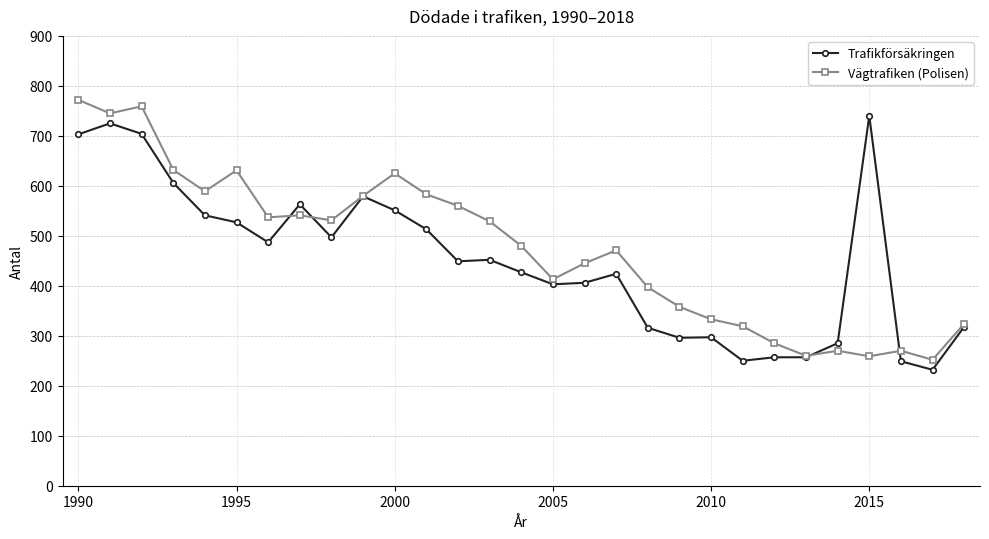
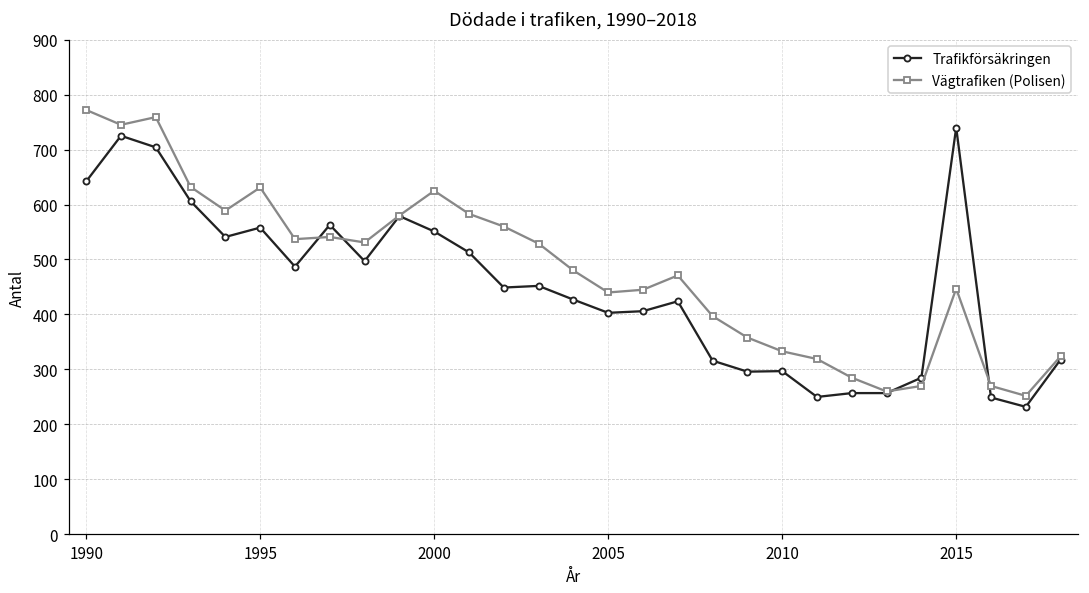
Trafikförsäkringen, 1990: 700 -> 640
Trafikförsäkringen, 1995: 530 -> 560
Vägtrafiken (Polisen), 2005: 410 -> 440
Vägtrafiken (Polisen), 2015: 260 -> 450
